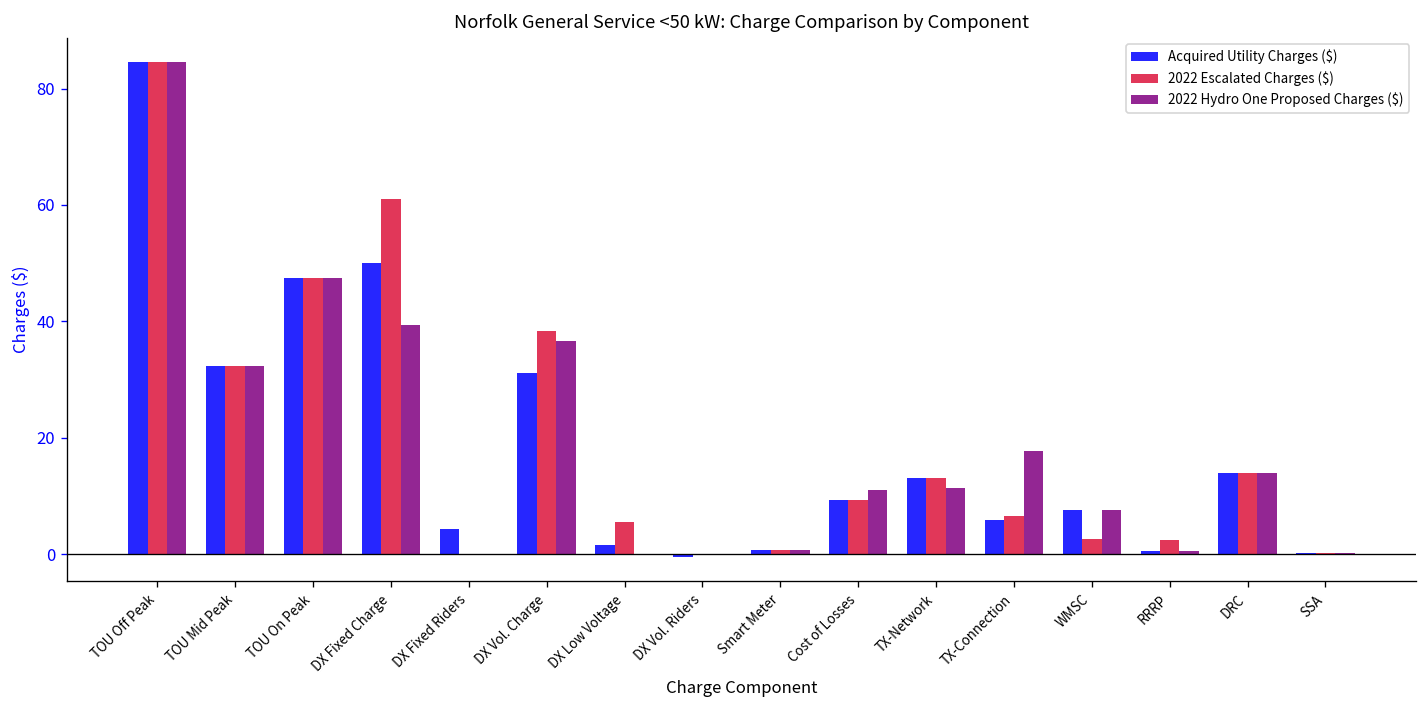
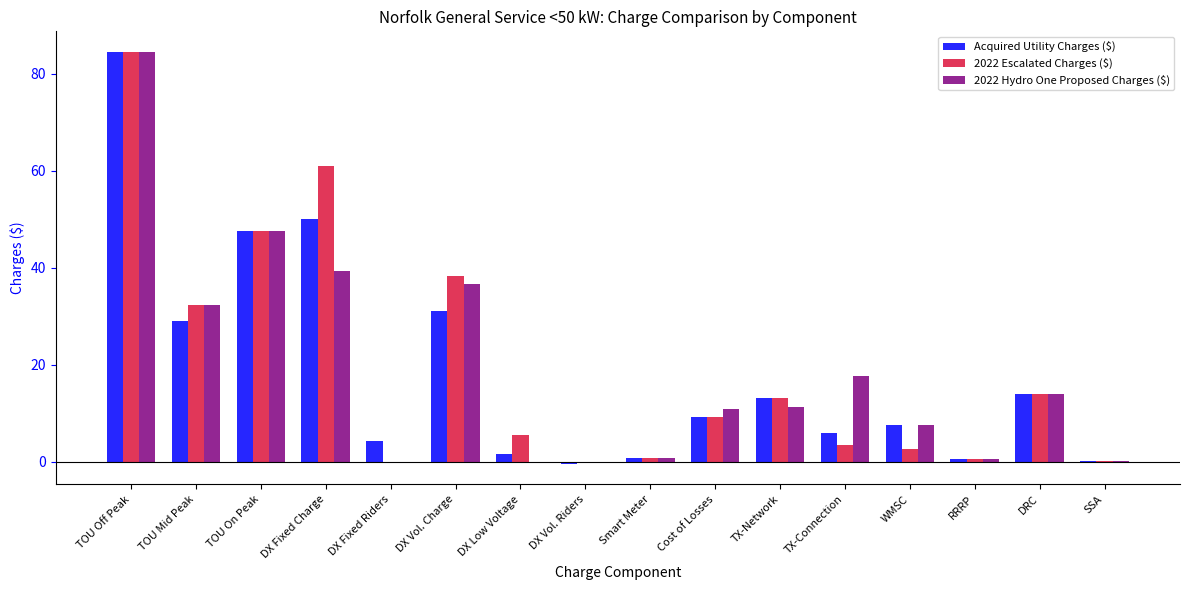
Acquired Utility Charges ($), TOU Mid Peak: 32 -> 29
2022 Escalated Charges ($), TX-Connection: 7 -> 4
2022 Escalated Charges ($), RRRP: 2 -> 1
